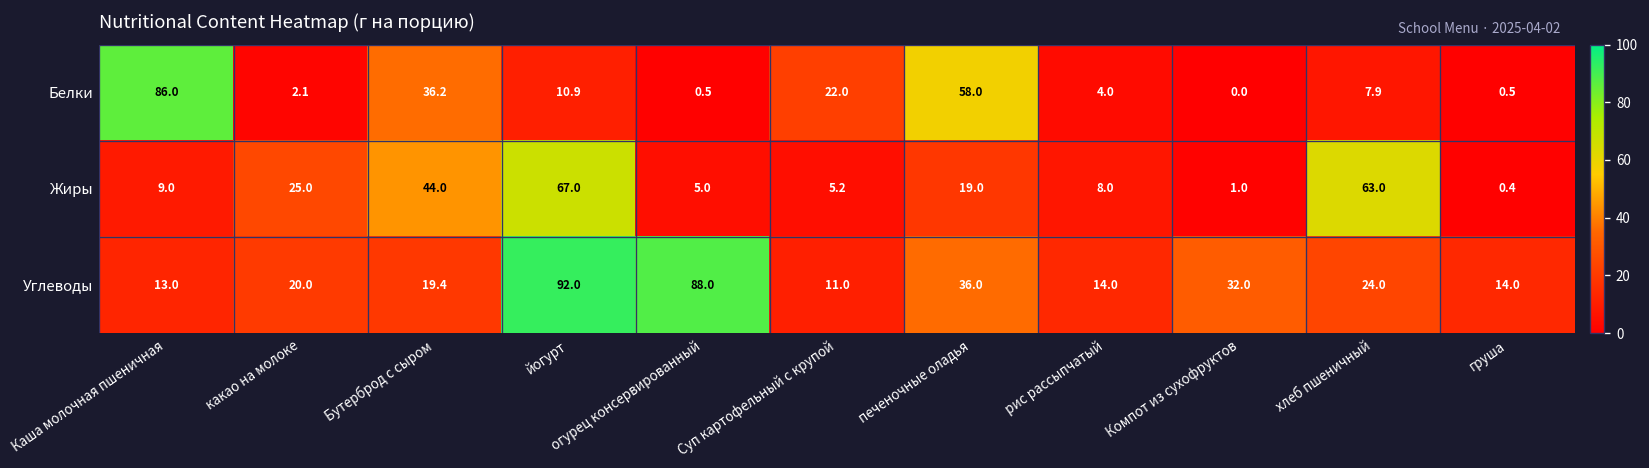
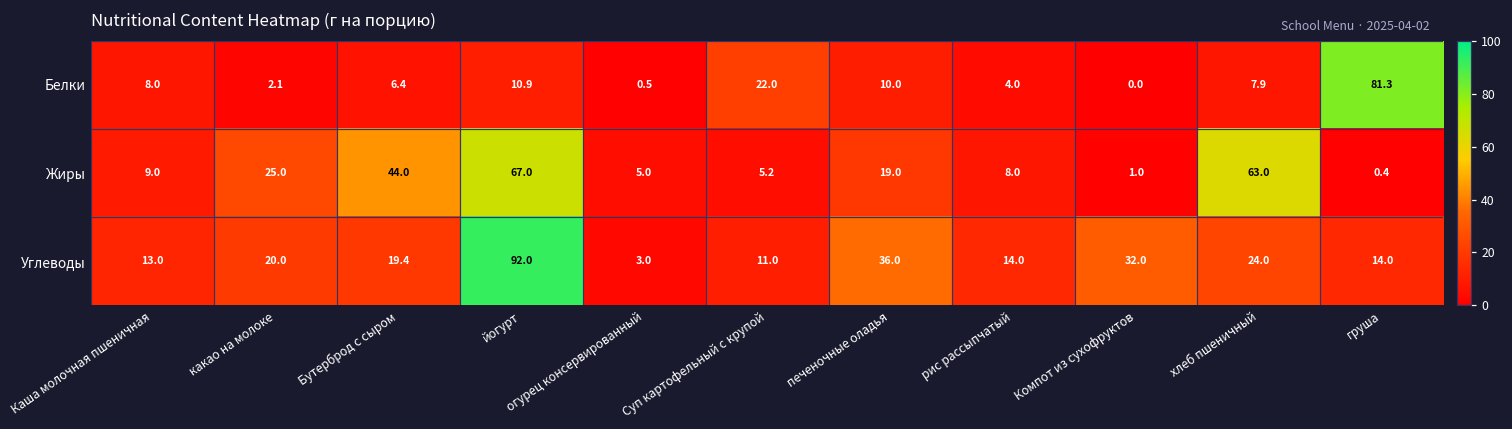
Белки, Каша молочная пшеничная: 86.0 -> 8.0
Белки, Бутерброд с сыром: 36.2 -> 6.4
Белки, печеночные оладья: 58.0 -> 10.0
Белки, груша: 0.5 -> 81.3
Углеводы, огурец консервированный: 88.0 -> 3.0
